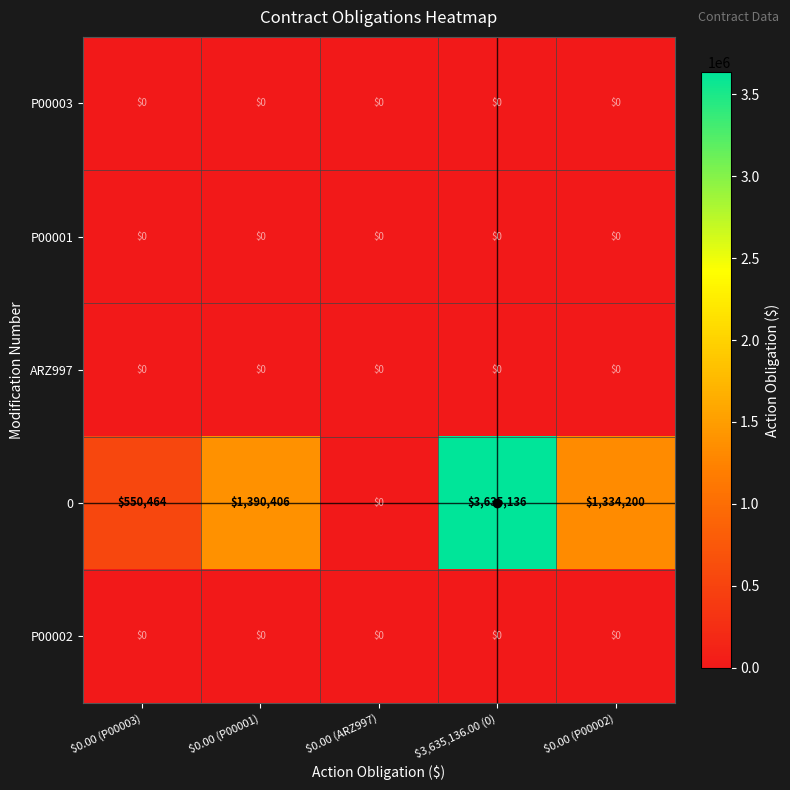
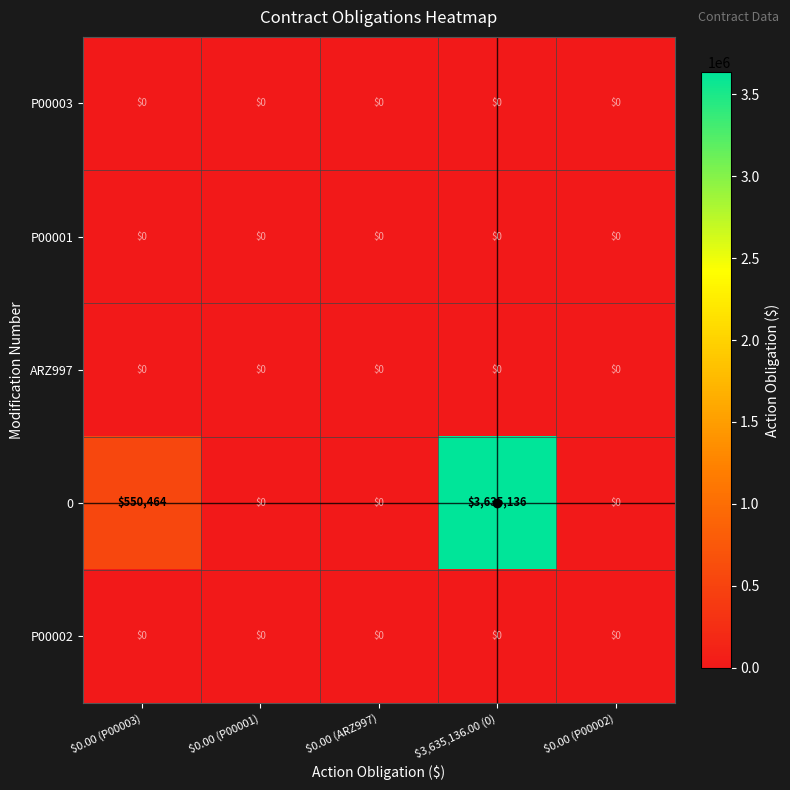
0, $0.00 (P00001): $1,390,406 -> $0
0, $0.00 (P00002): $1,334,200 -> $0
